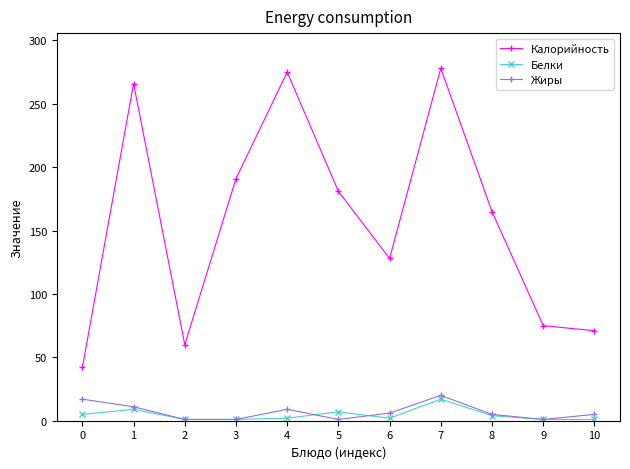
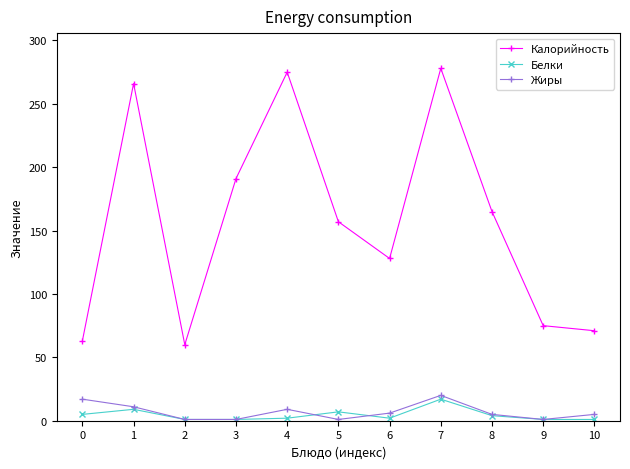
Калорийность, 0: 42 -> 63
Калорийность, 5: 181 -> 157
